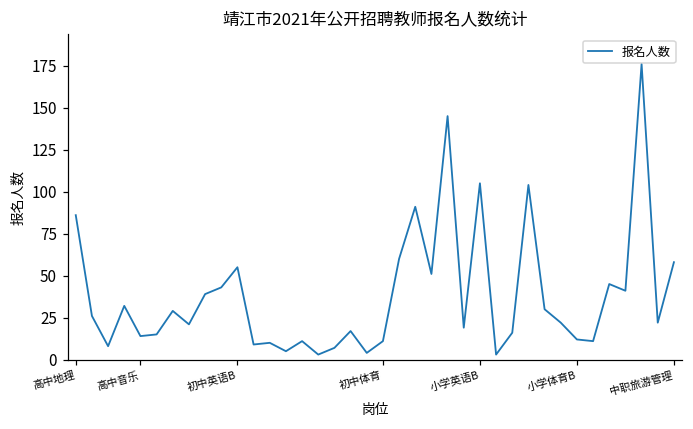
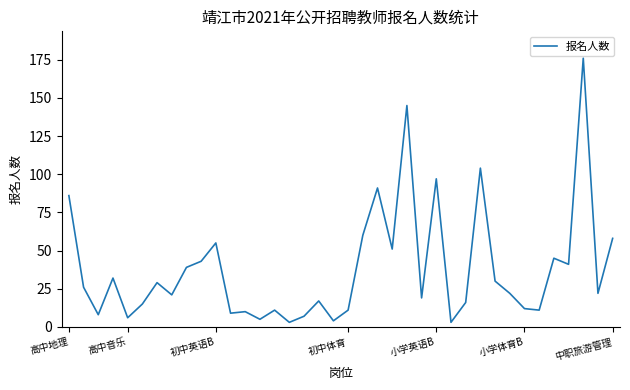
高中音乐: 14 -> 6
小学英语B: 105 -> 97
